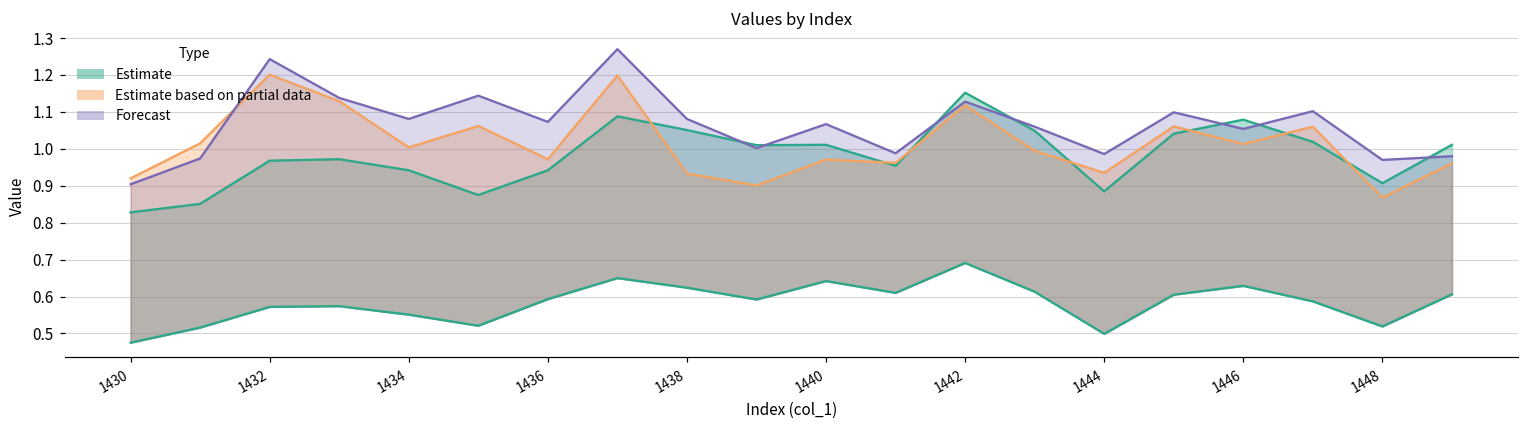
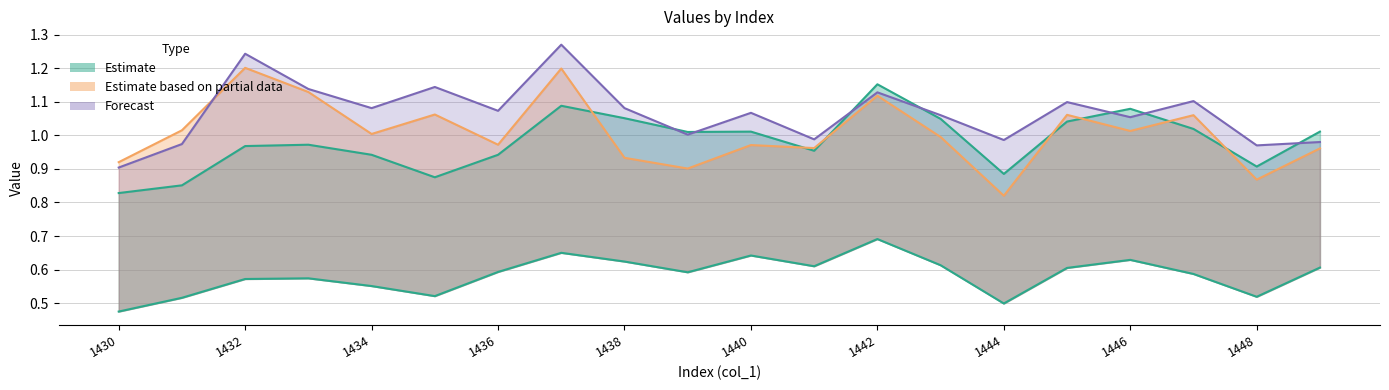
Estimate based on partial data, 1444: 0.94 -> 0.82
